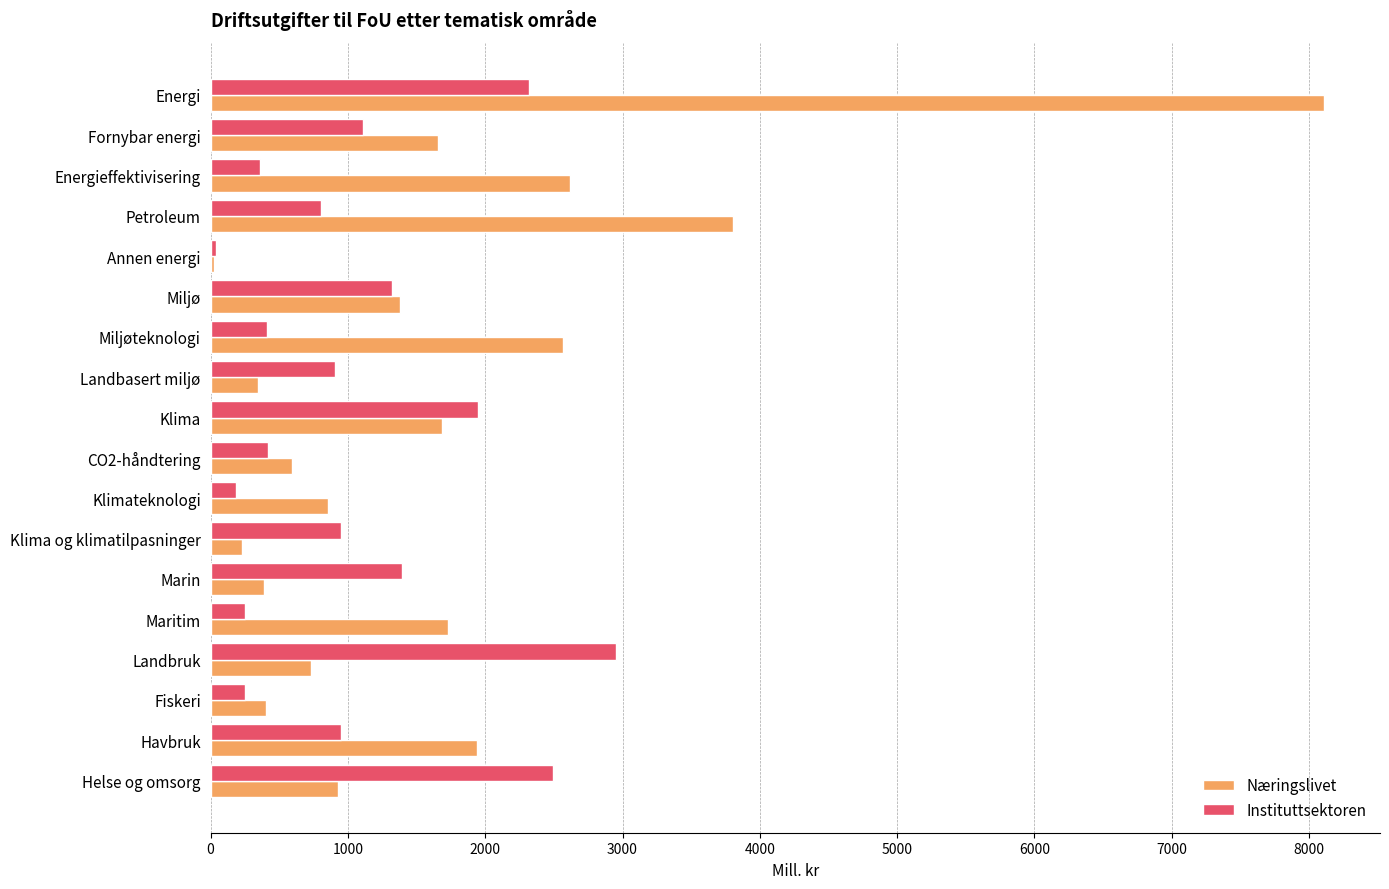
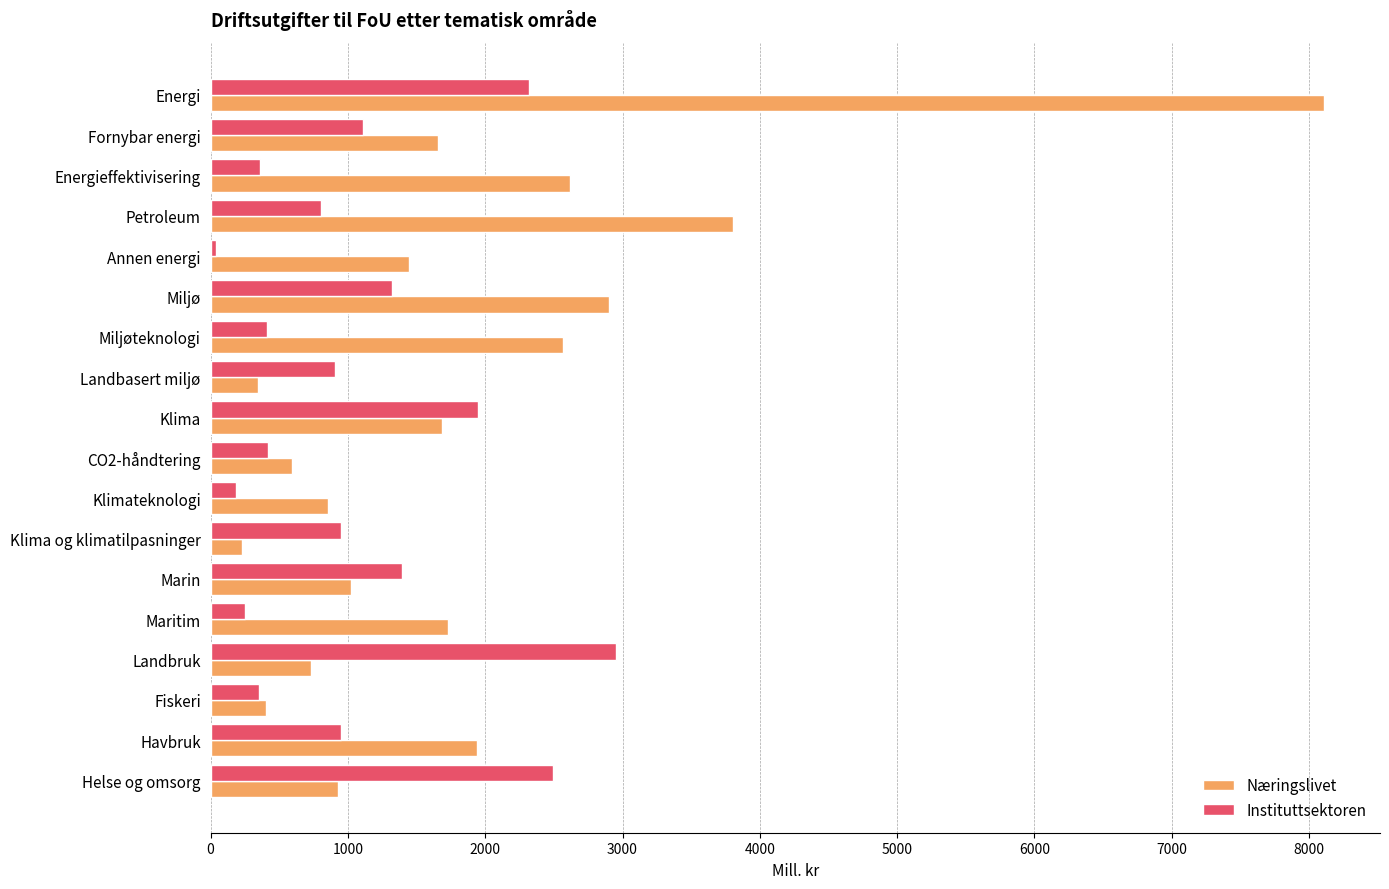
Næringslivet, Annen energi: 30 -> 1440
Næringslivet, Miljø: 1380 -> 2910
Næringslivet, Marin: 390 -> 1030
Instituttsektoren, Fiskeri: 250 -> 350
